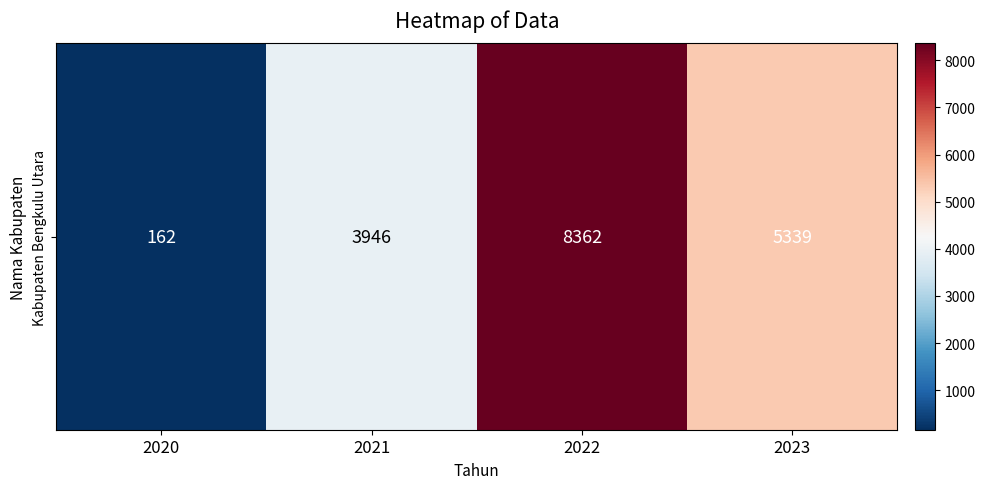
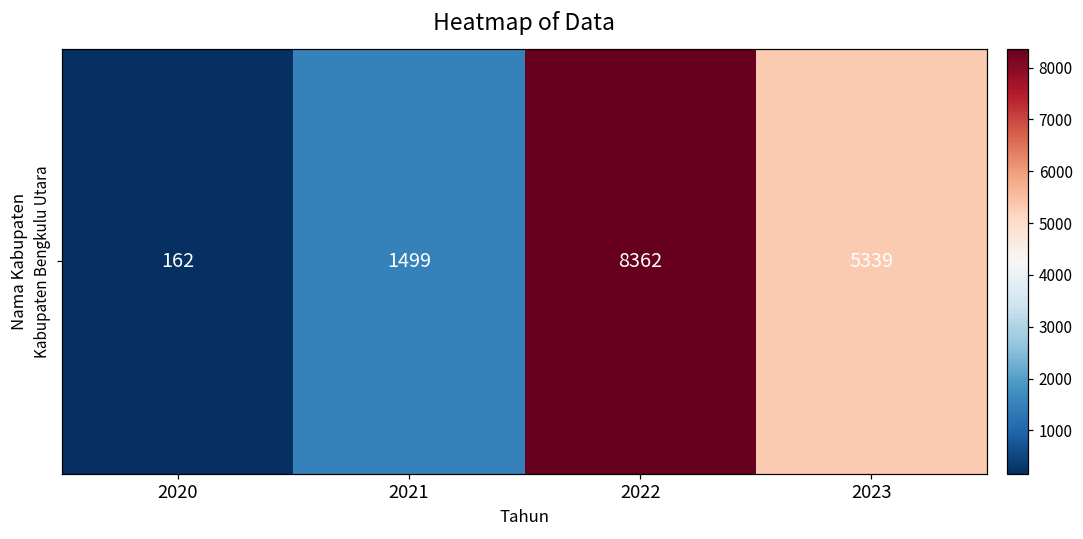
Kabupaten Bengkulu Utara, 2021: 3946 -> 1499
